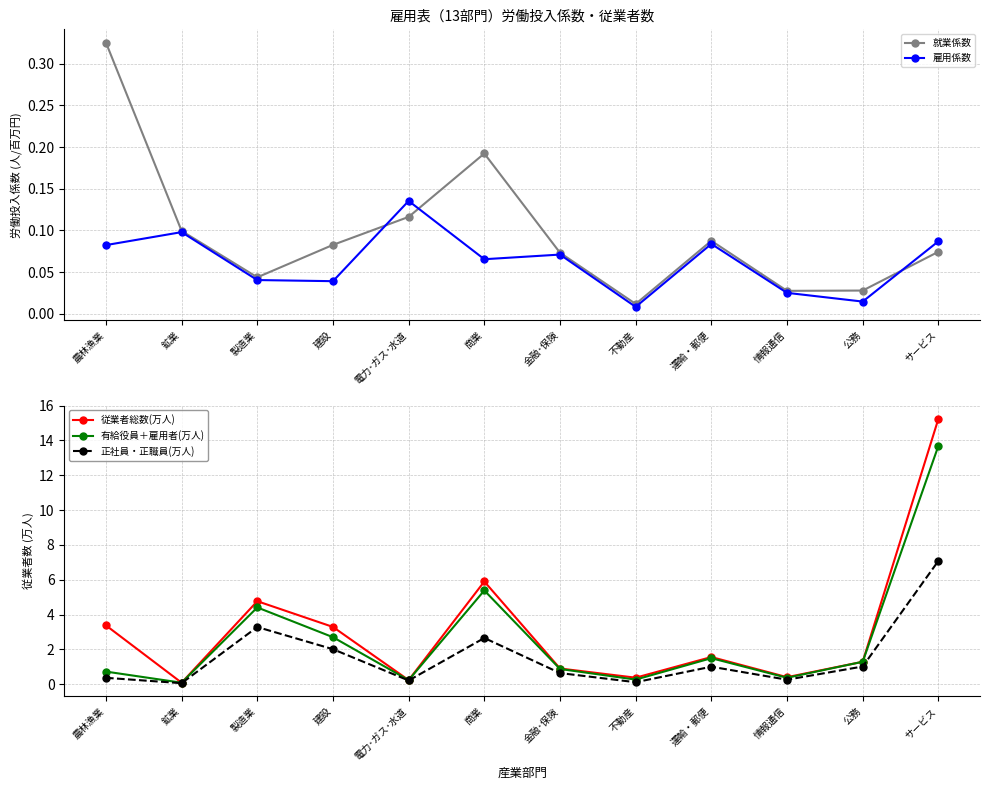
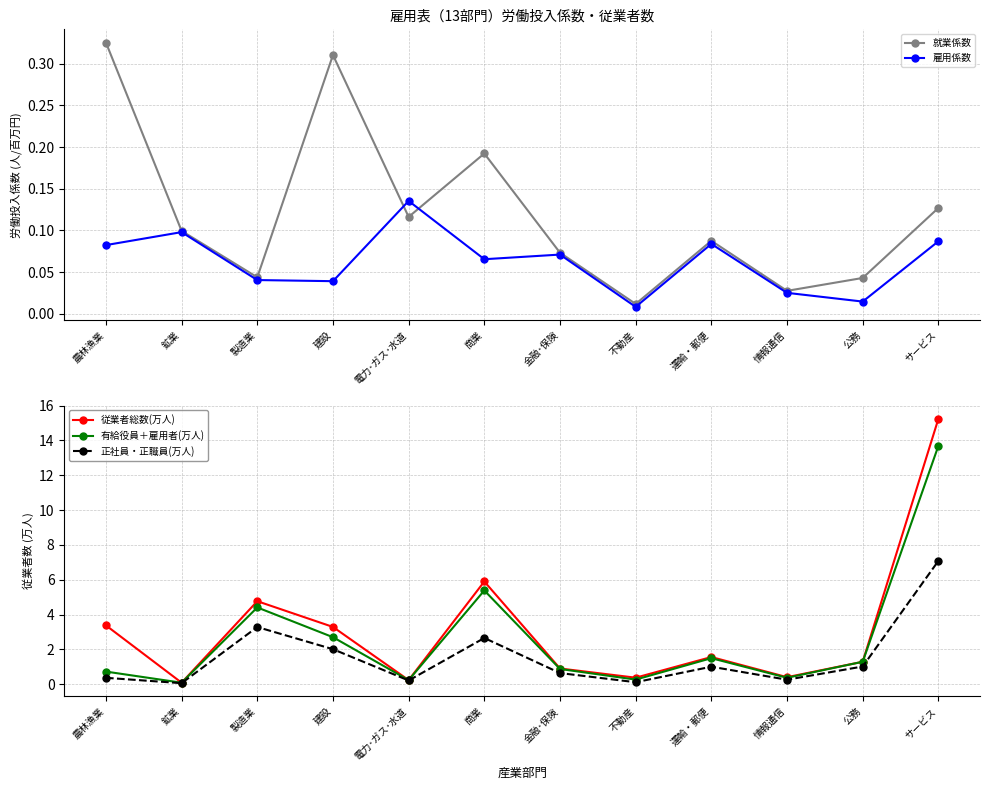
雇用表（13部門）労働投入係数・従業者数, 就業係数, 建設: 0.08 -> 0.31
雇用表（13部門）労働投入係数・従業者数, 就業係数, 公務: 0.03 -> 0.04
雇用表（13部門）労働投入係数・従業者数, 就業係数, サービス: 0.07 -> 0.13
